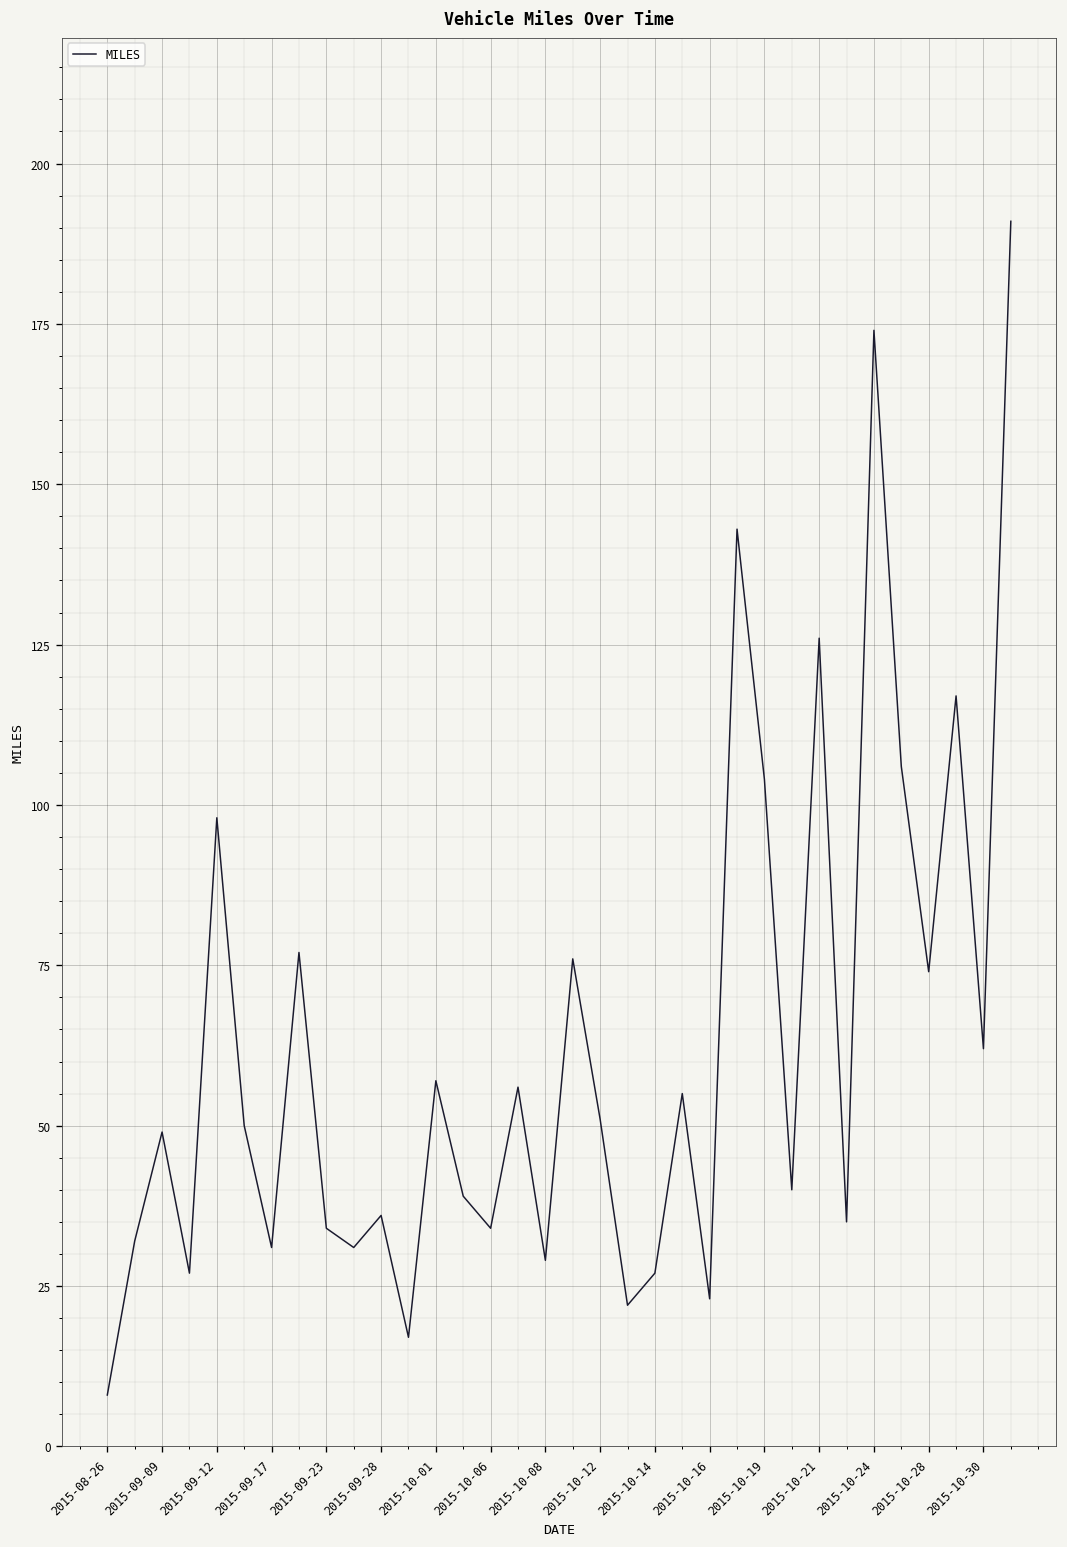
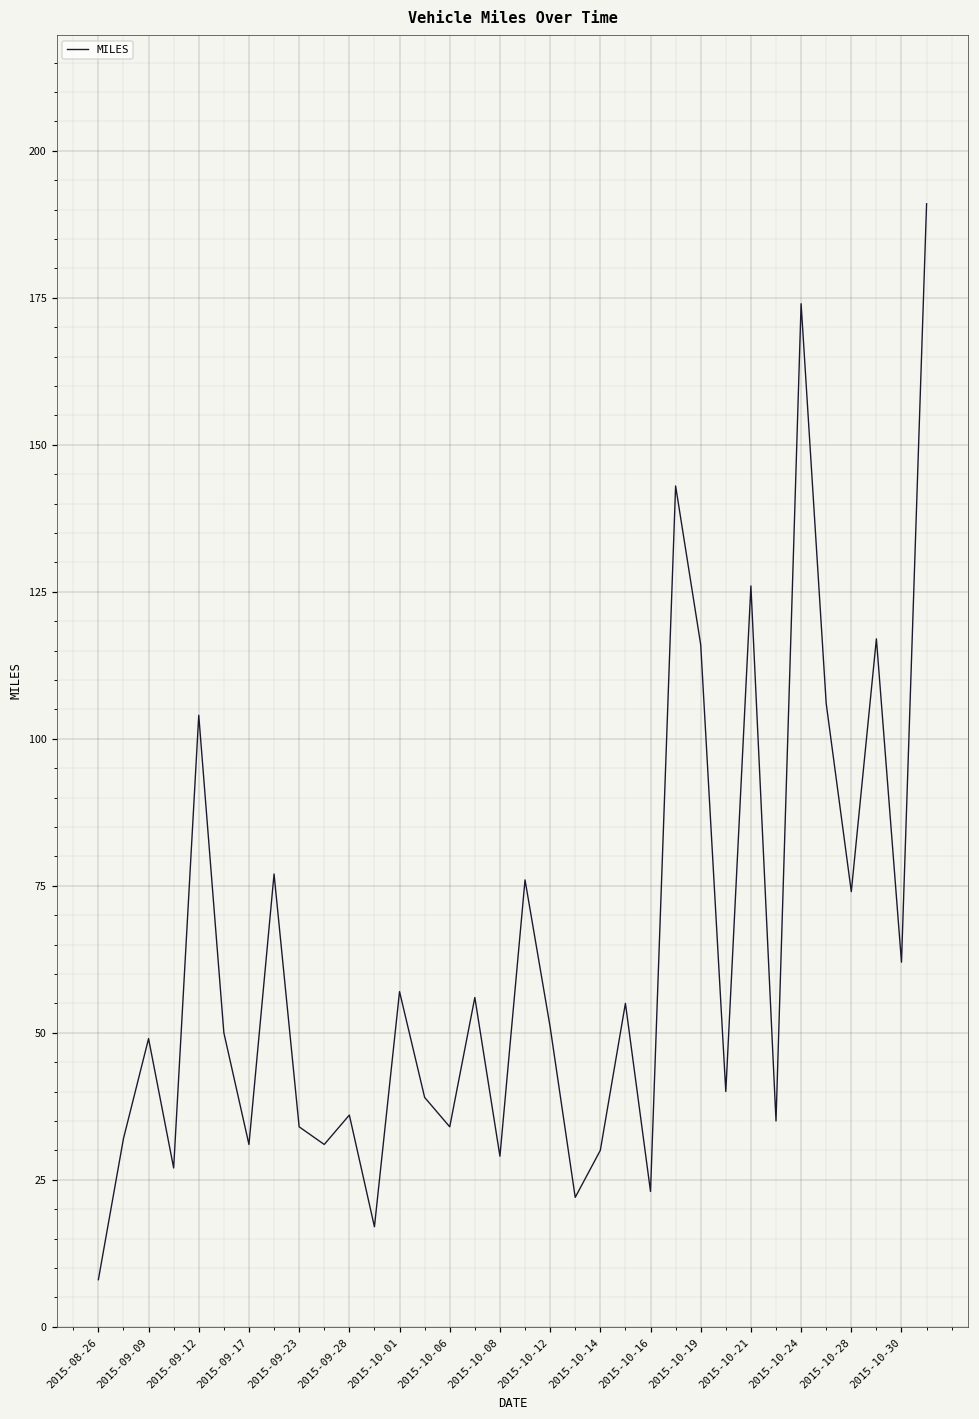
2015-09-12: 98 -> 104
2015-10-14: 27 -> 30
2015-10-19: 104 -> 116
